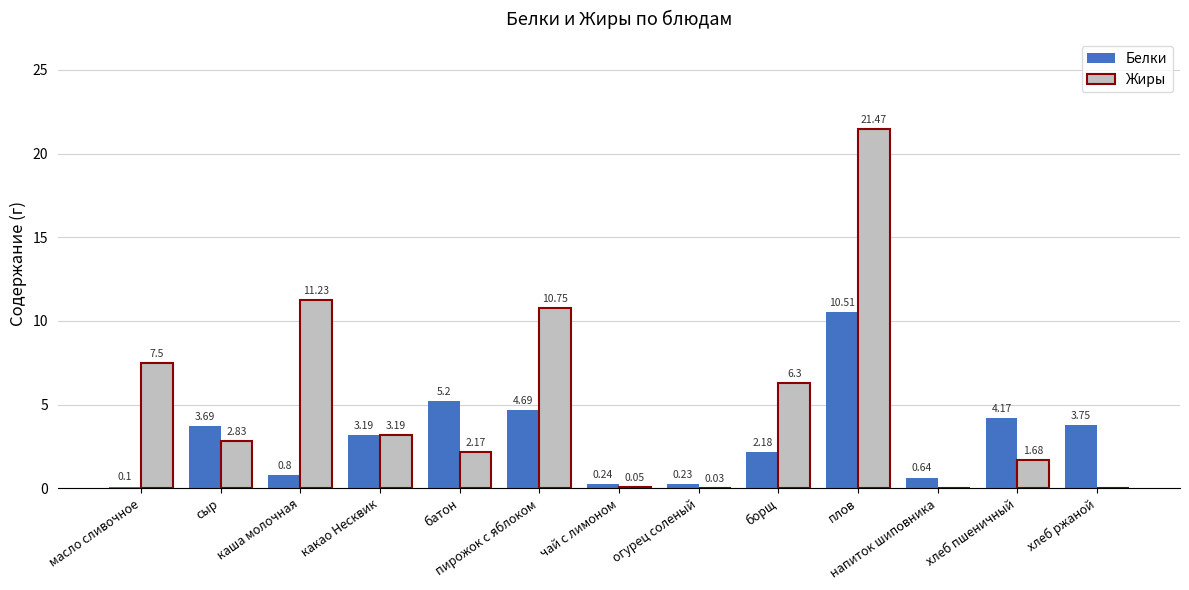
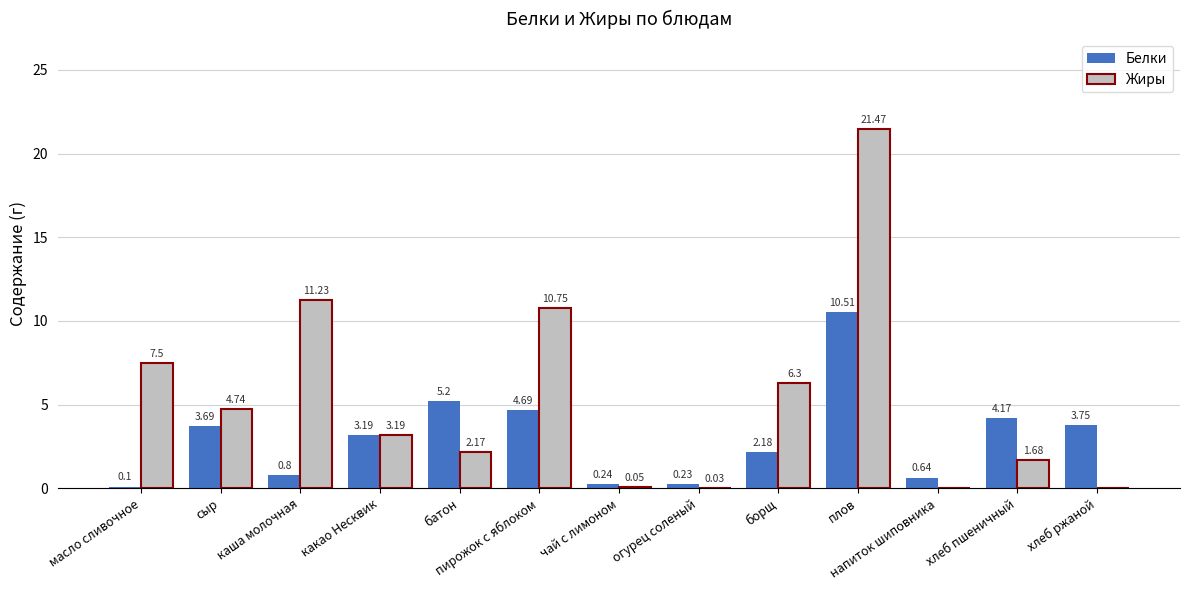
Жиры, сыр: 2.83 -> 4.74
